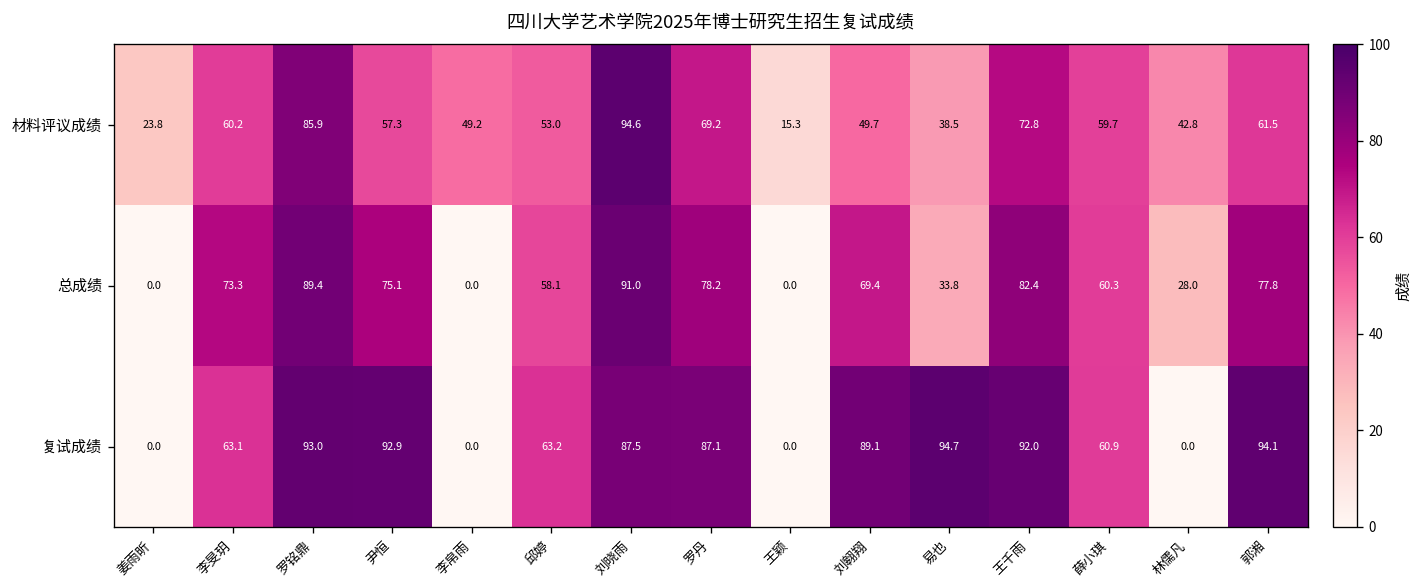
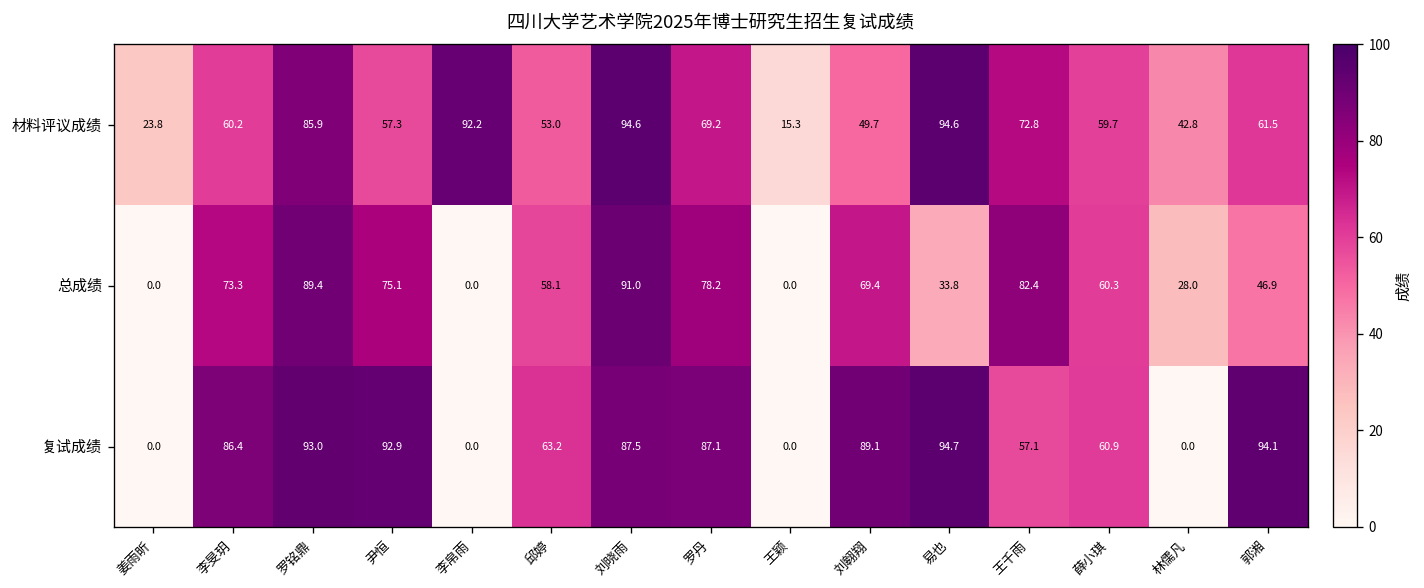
材料评议成绩, 李帛雨: 49.2 -> 92.2
材料评议成绩, 易也: 38.5 -> 94.6
总成绩, 郭湘: 77.8 -> 46.9
复试成绩, 李旻玥: 63.1 -> 86.4
复试成绩, 王千雨: 92.0 -> 57.1
